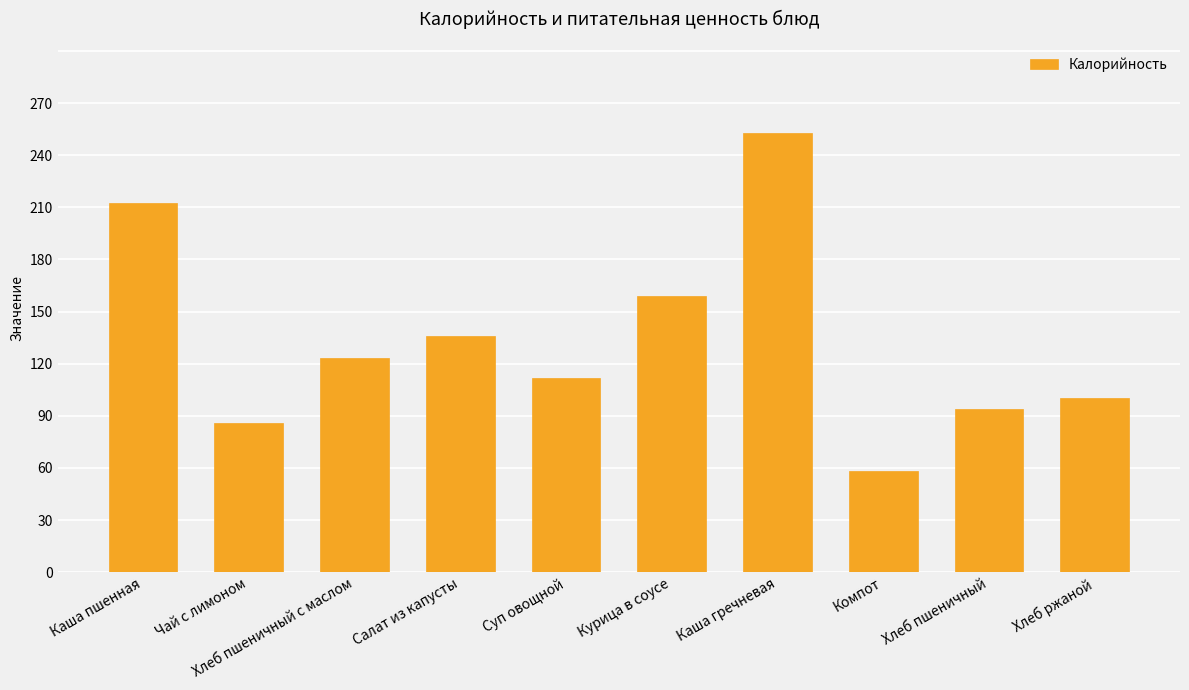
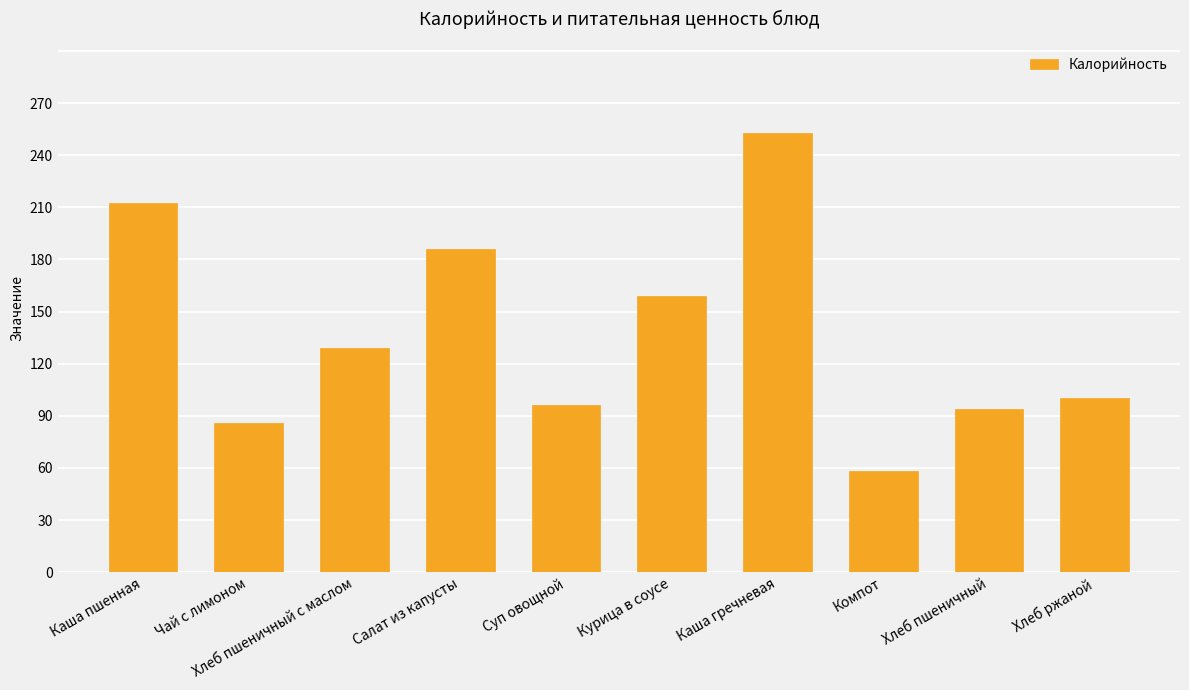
Хлеб пшеничный с маслом: 123 -> 129
Салат из капусты: 136 -> 186
Суп овощной: 112 -> 96
